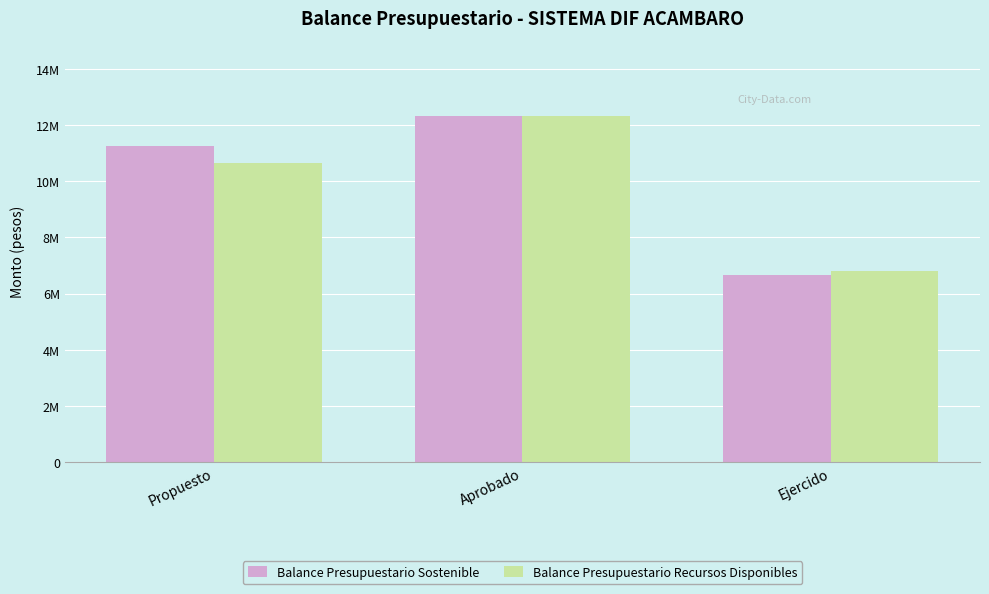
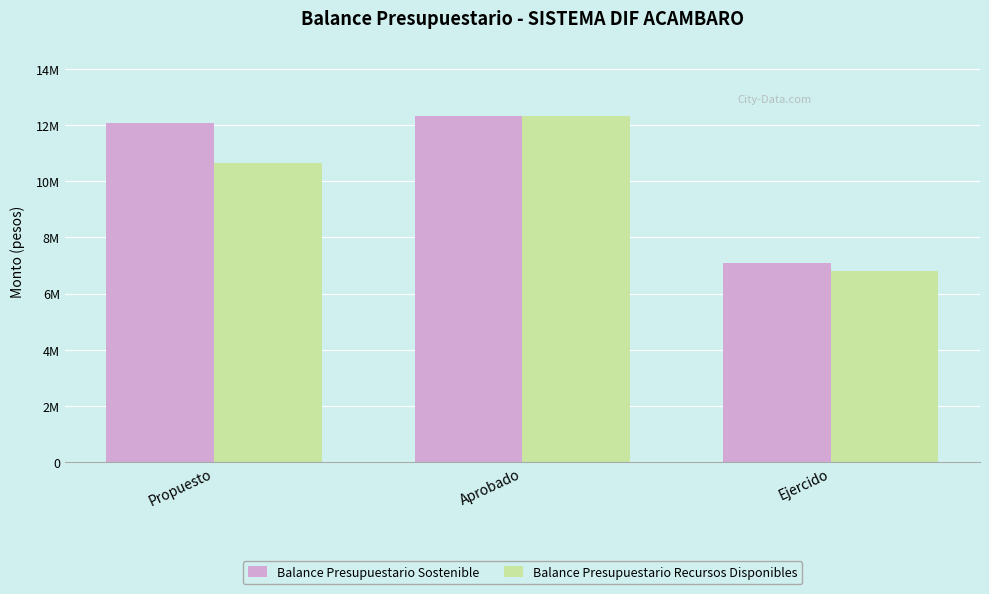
Balance Presupuestario Sostenible, Propuesto: 11300000 -> 12100000
Balance Presupuestario Sostenible, Ejercido: 6700000 -> 7100000
